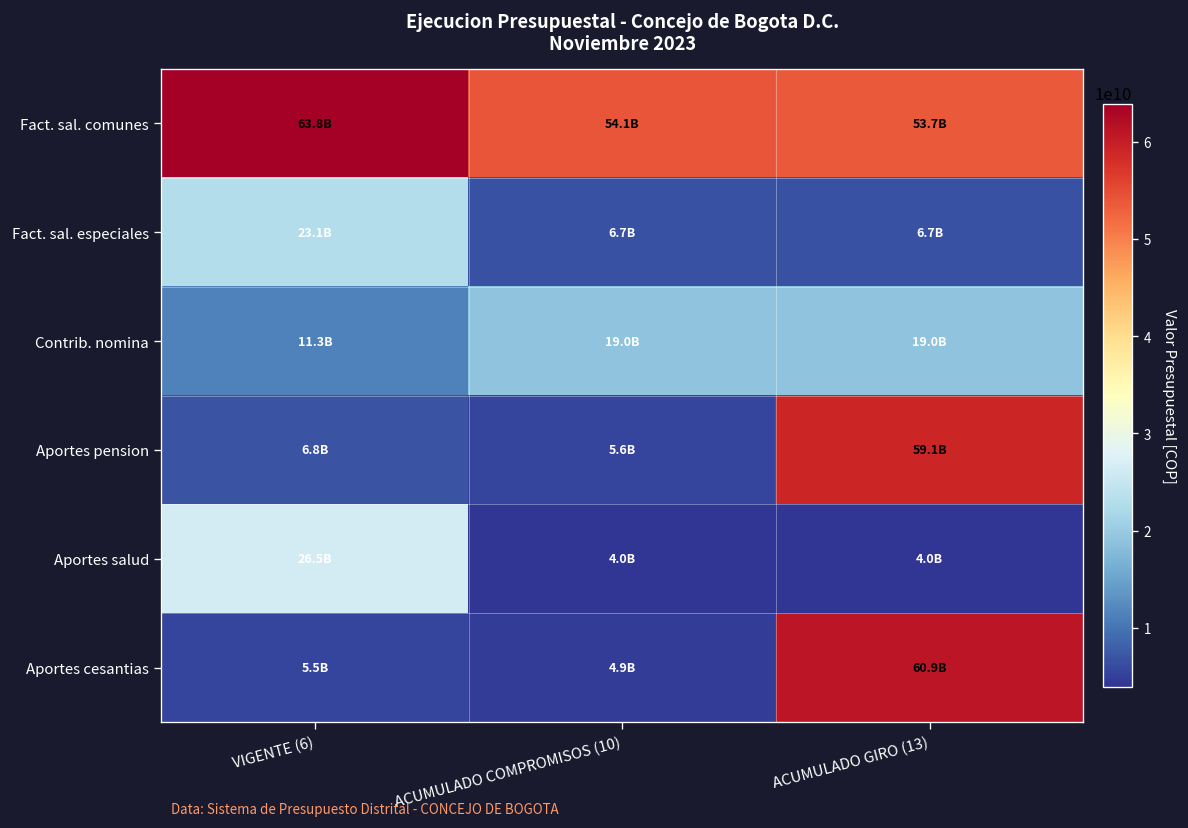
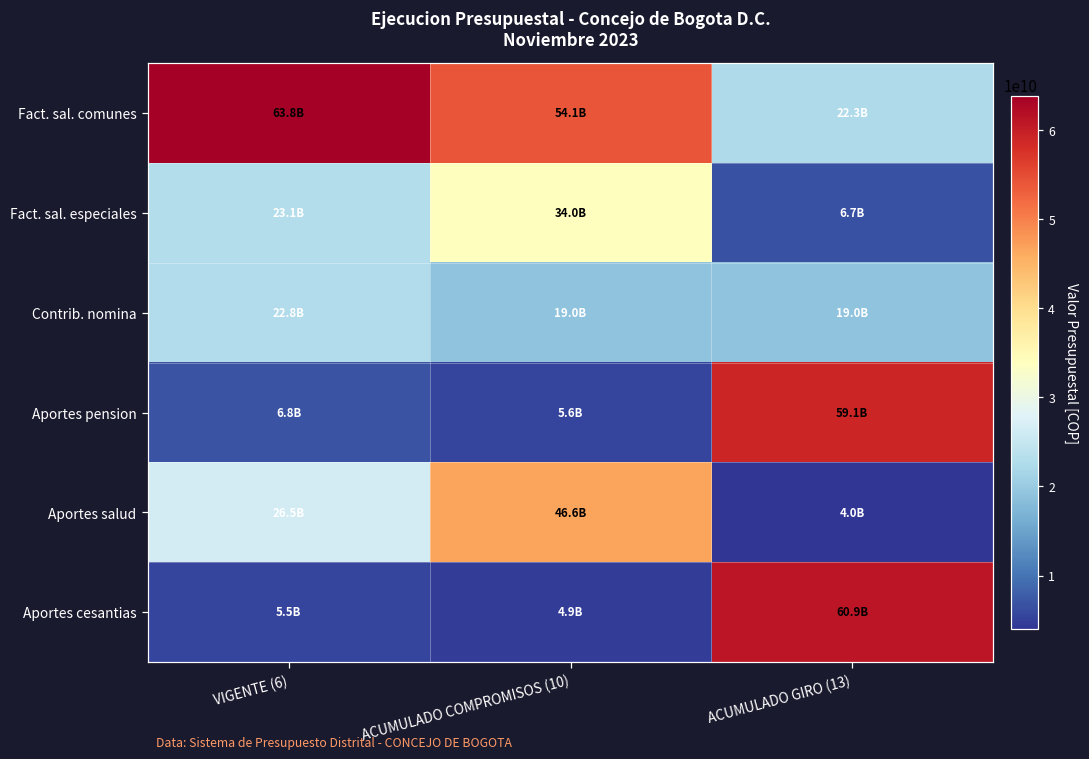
Fact. sal. comunes, ACUMULADO GIRO (13): 53.7B -> 22.3B
Fact. sal. especiales, ACUMULADO COMPROMISOS (10): 6.7B -> 34.0B
Contrib. nomina, VIGENTE (6): 11.3B -> 22.8B
Aportes salud, ACUMULADO COMPROMISOS (10): 4.0B -> 46.6B
